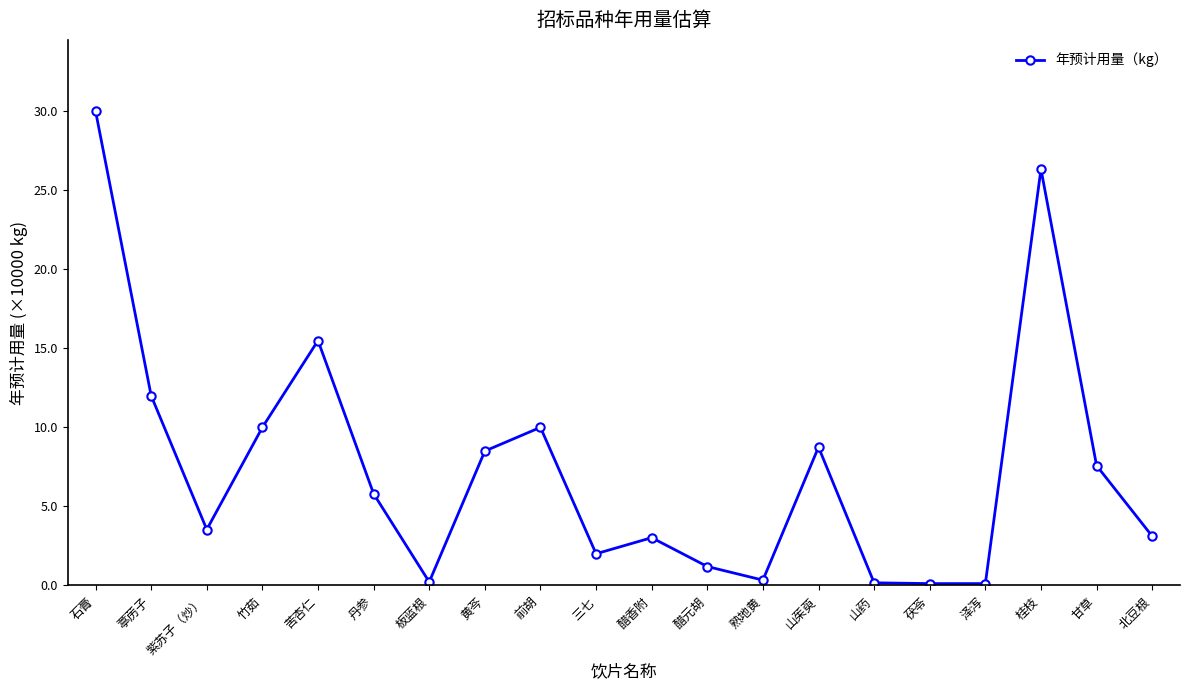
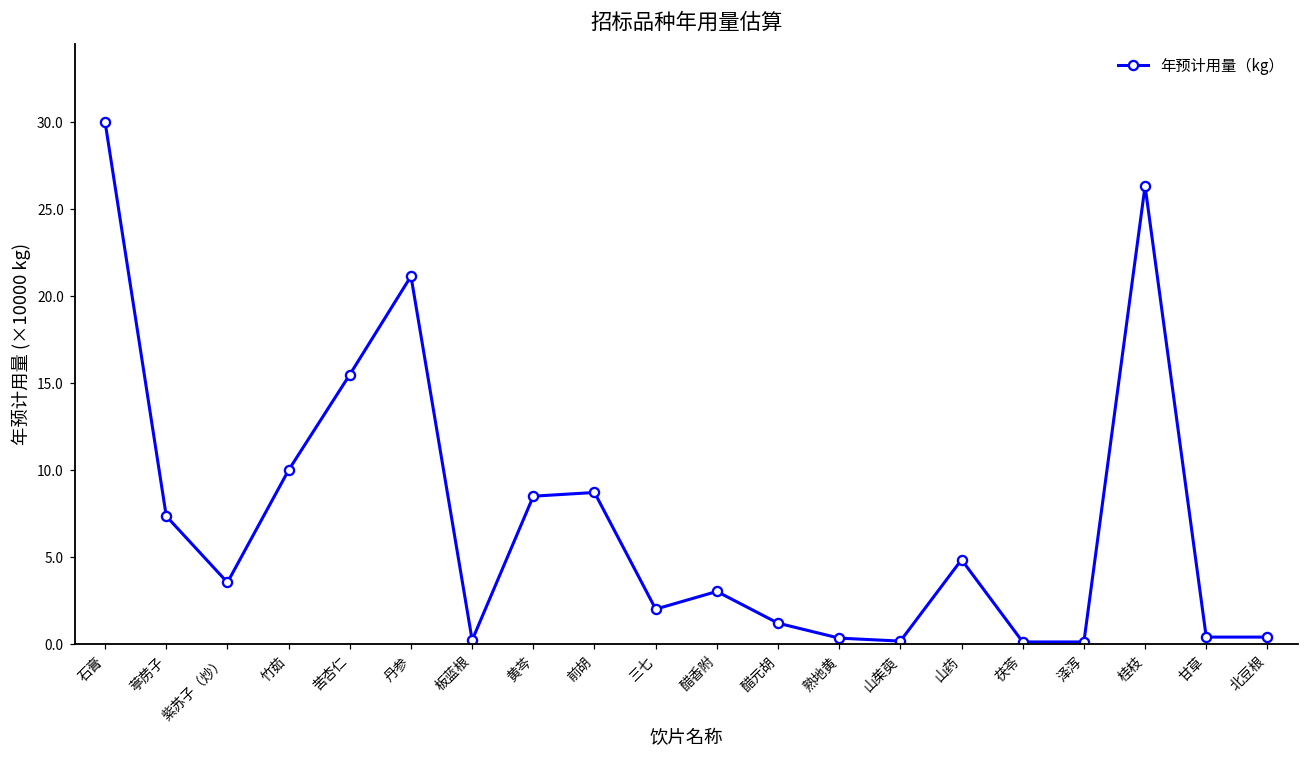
葶苈子: 12.0 -> 7.4
丹参: 5.8 -> 21.1
前胡: 10.0 -> 8.7
山茱萸: 8.7 -> 0.2
山药: 0.2 -> 4.8
甘草: 7.6 -> 0.4
北豆根: 3.1 -> 0.4
